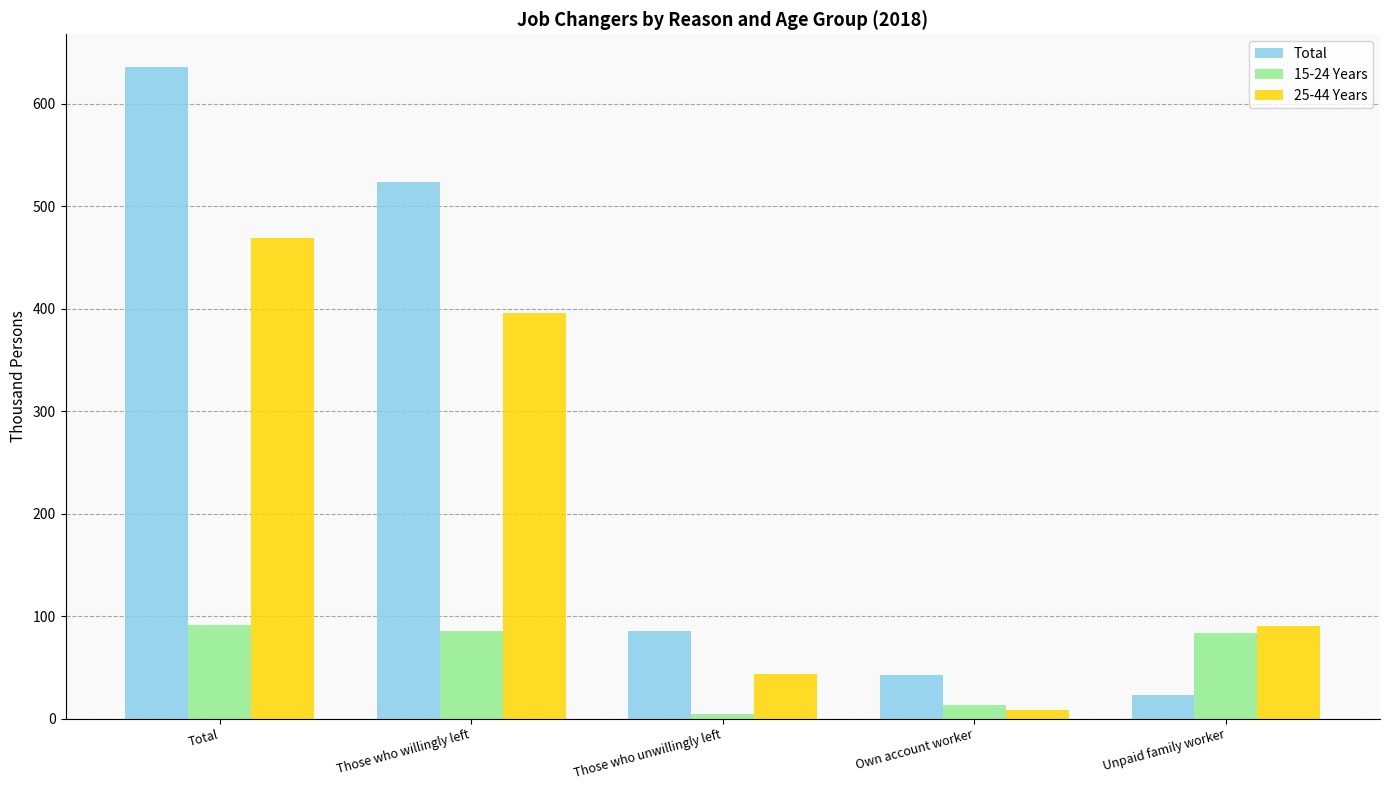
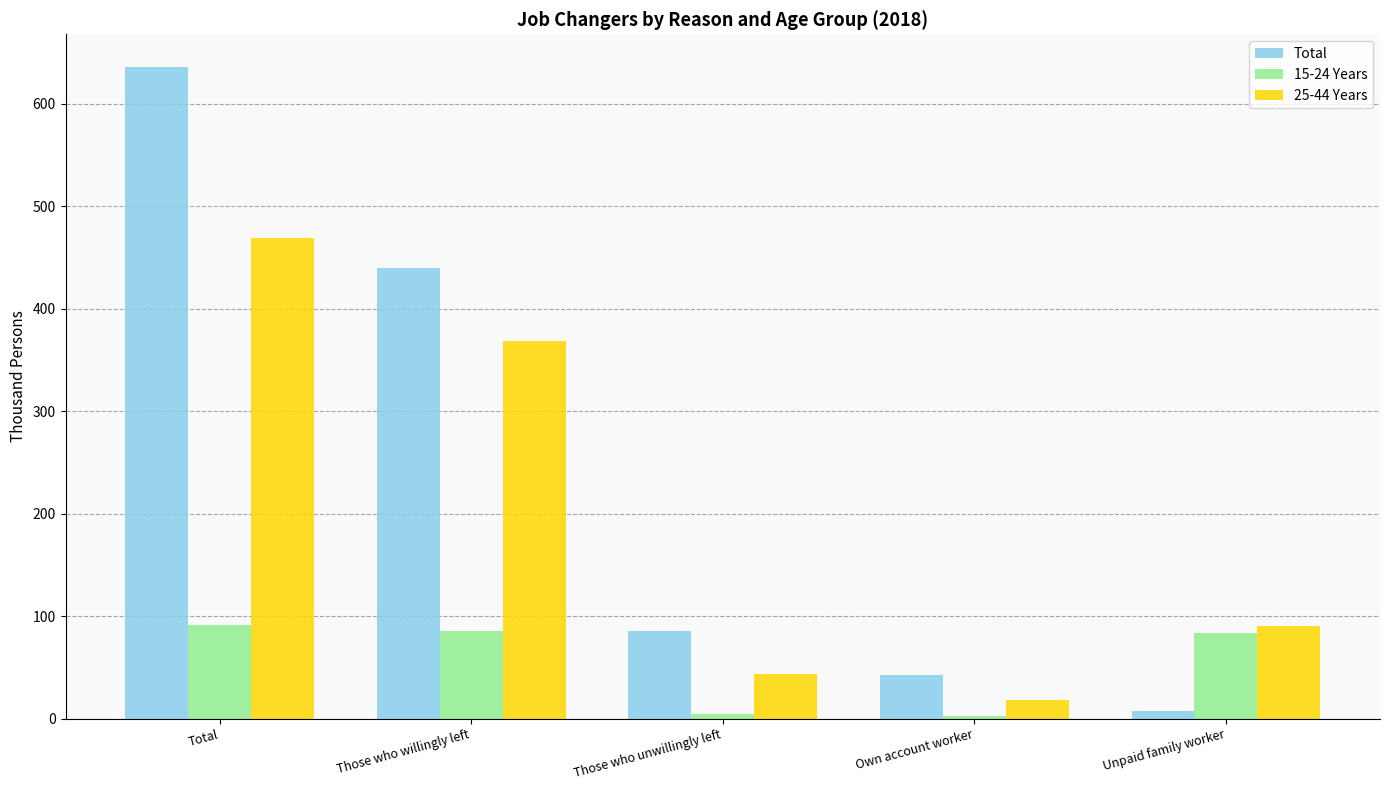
Total, Those who willingly left: 524 -> 440
25-44 Years, Those who willingly left: 396 -> 368
15-24 Years, Own account worker: 13 -> 2
25-44 Years, Own account worker: 8 -> 18
Total, Unpaid family worker: 23 -> 7
